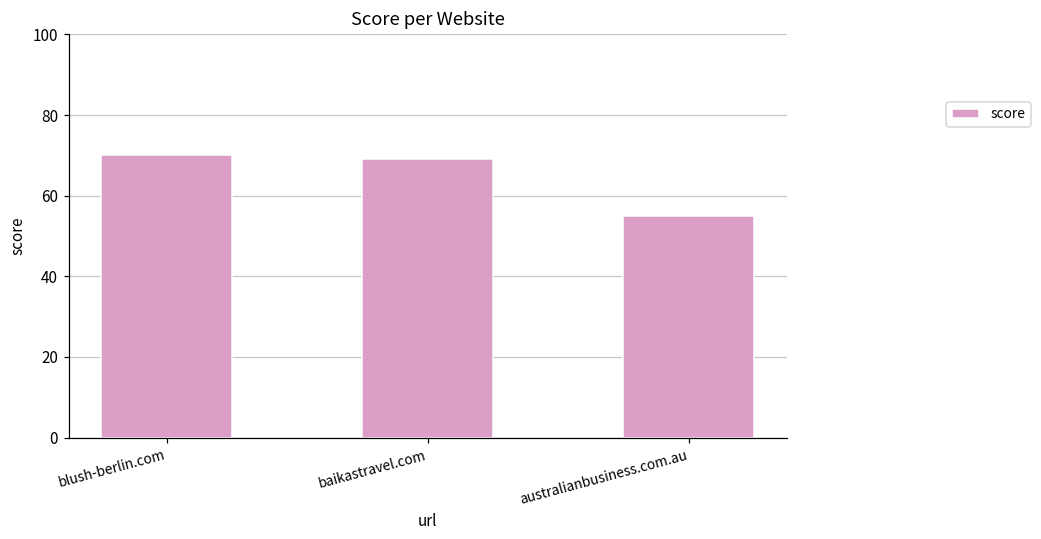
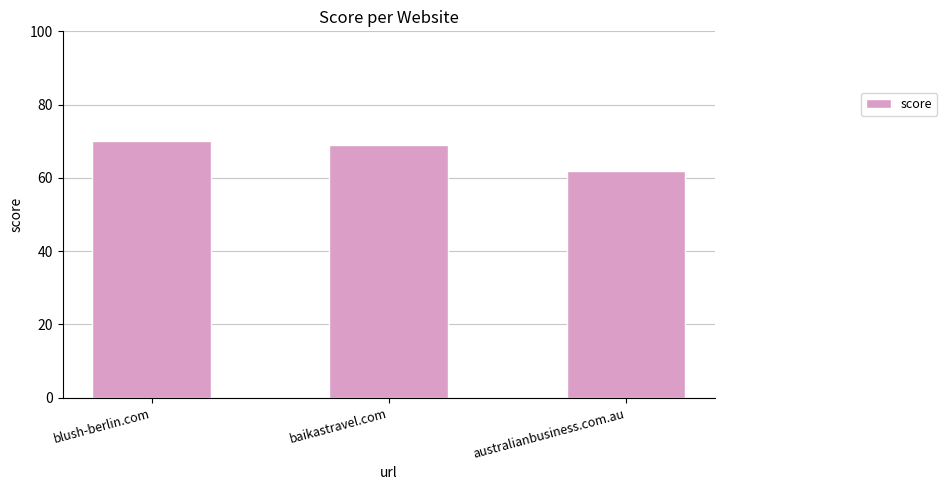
australianbusiness.com.au: 55 -> 62
